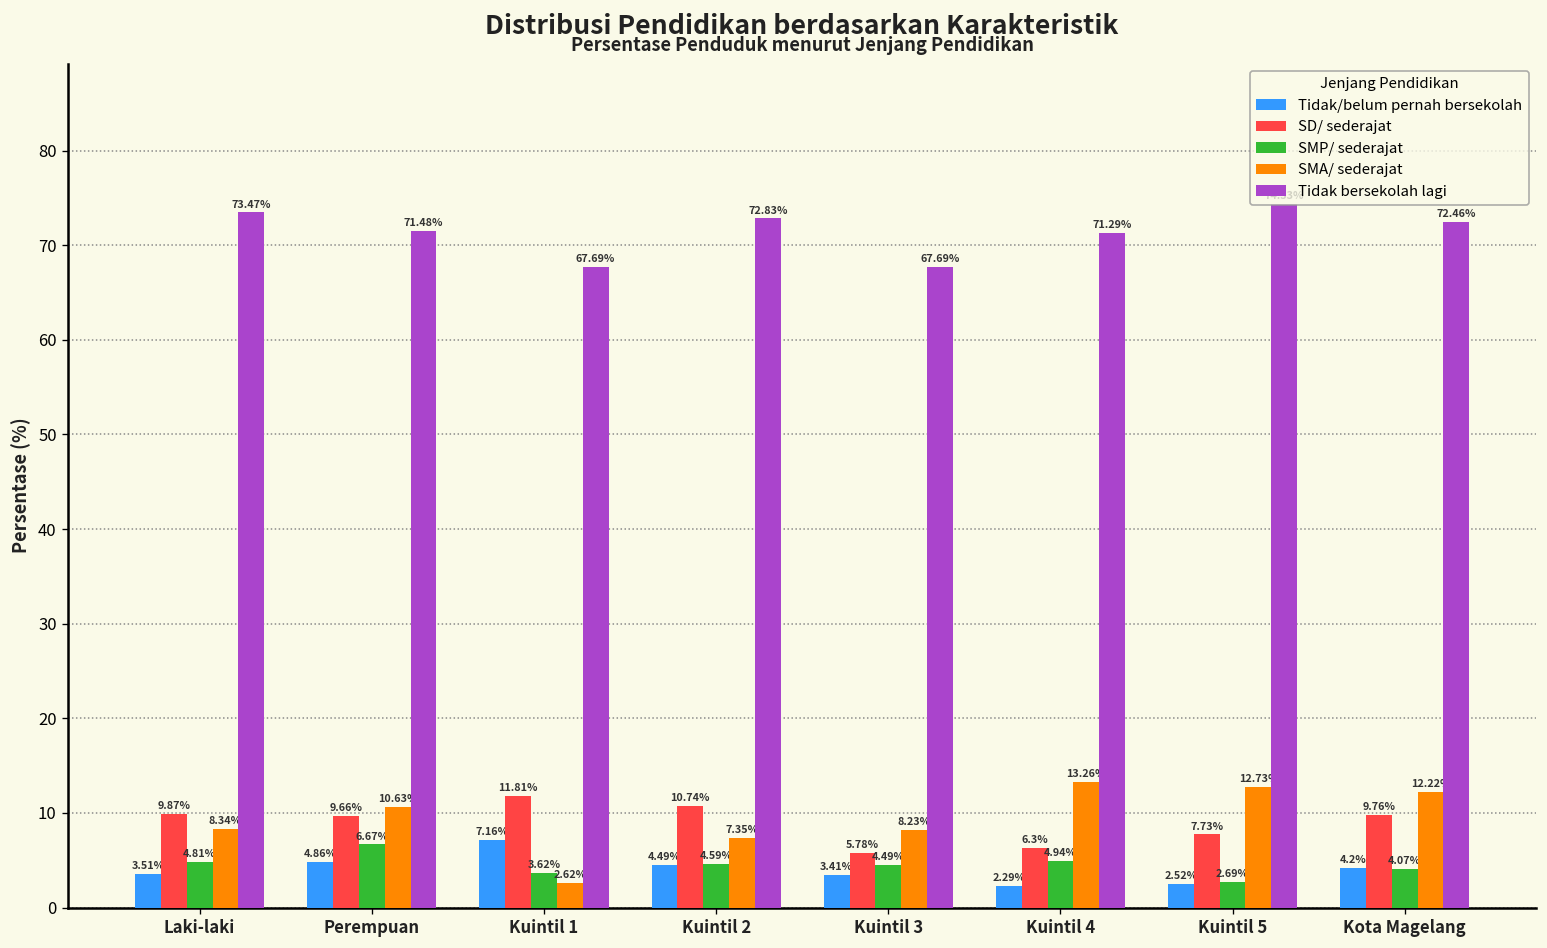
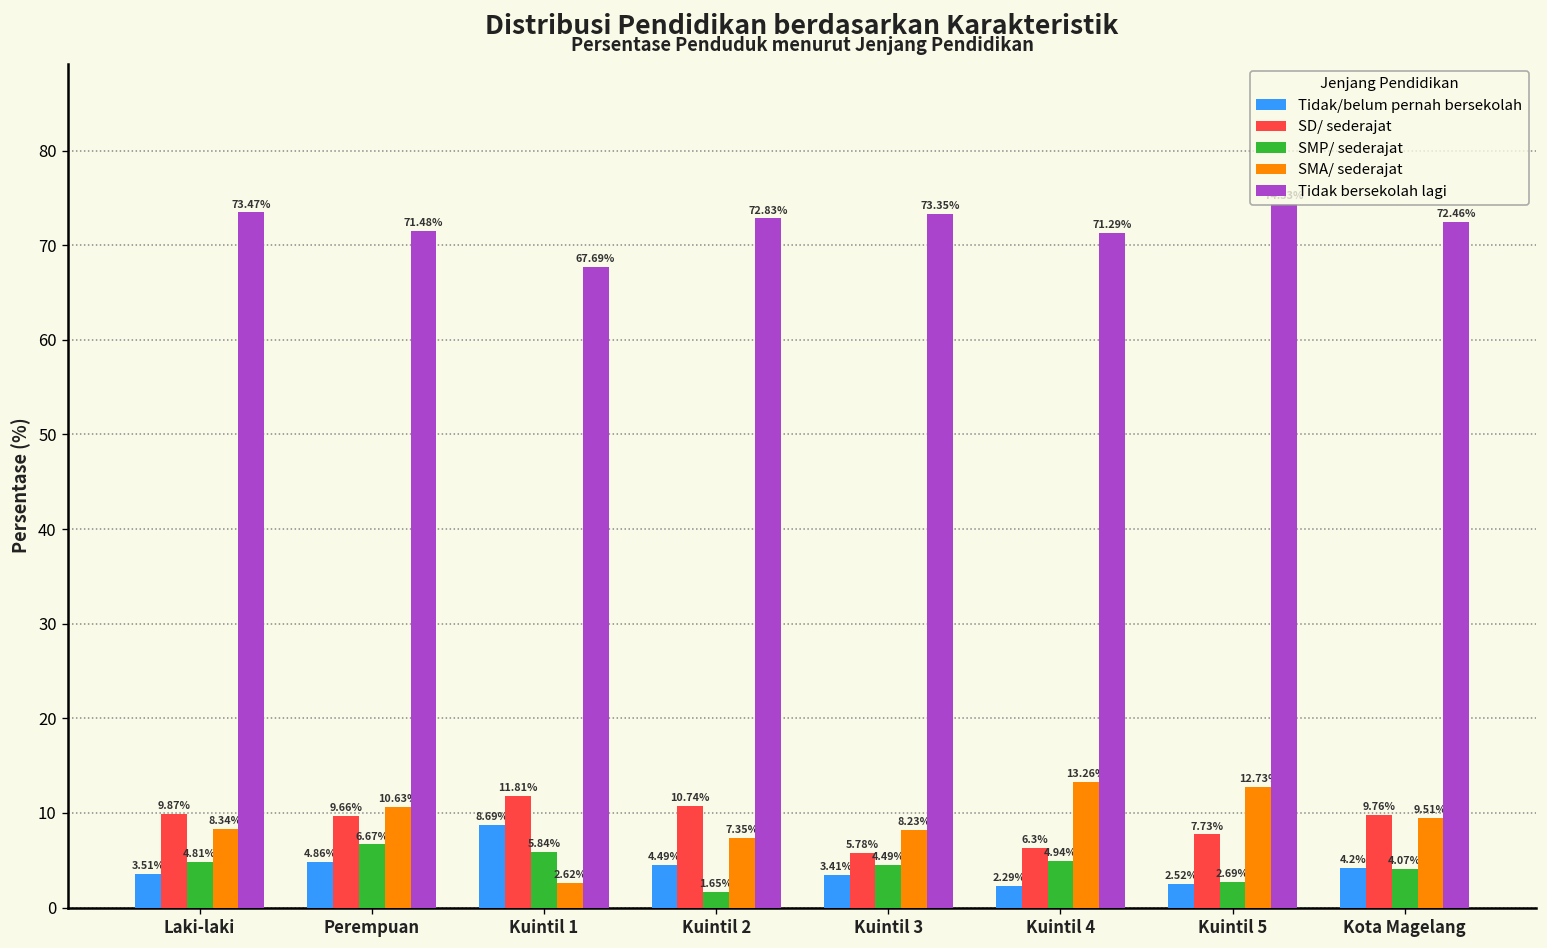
Tidak/belum pernah bersekolah, Kuintil 1: 7.16% -> 8.69%
SMP/ sederajat, Kuintil 1: 3.62% -> 5.84%
SMP/ sederajat, Kuintil 2: 4.59% -> 1.65%
Tidak bersekolah lagi, Kuintil 3: 67.69% -> 73.35%
SMA/ sederajat, Kota Magelang: 12.22% -> 9.51%
